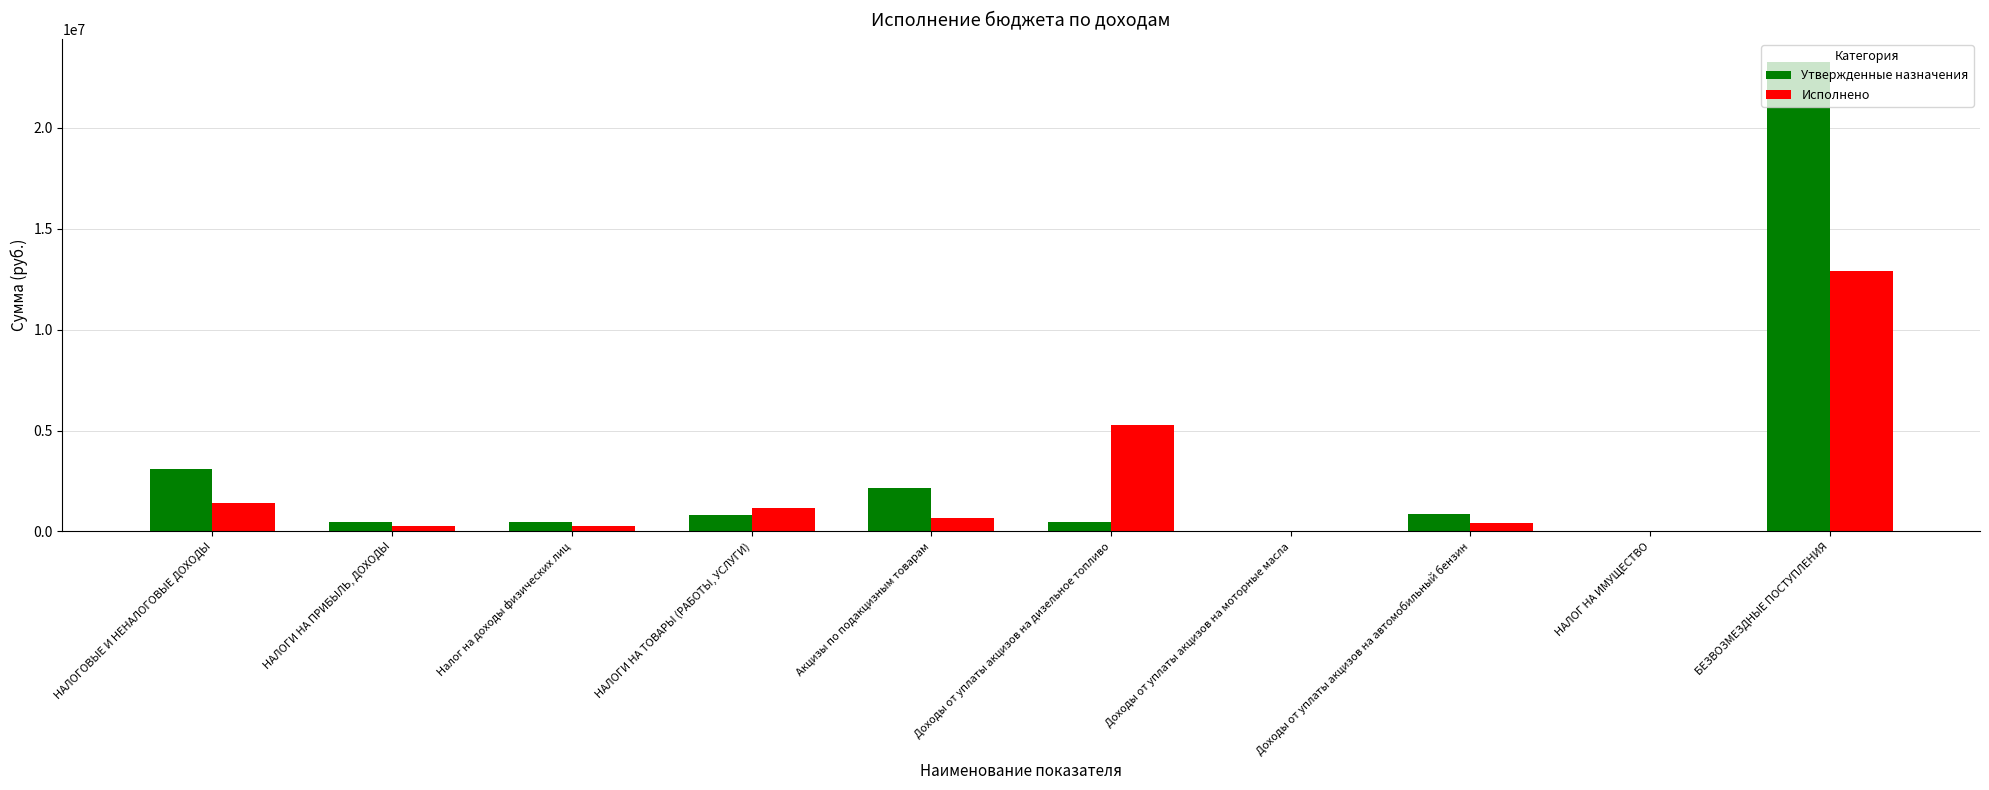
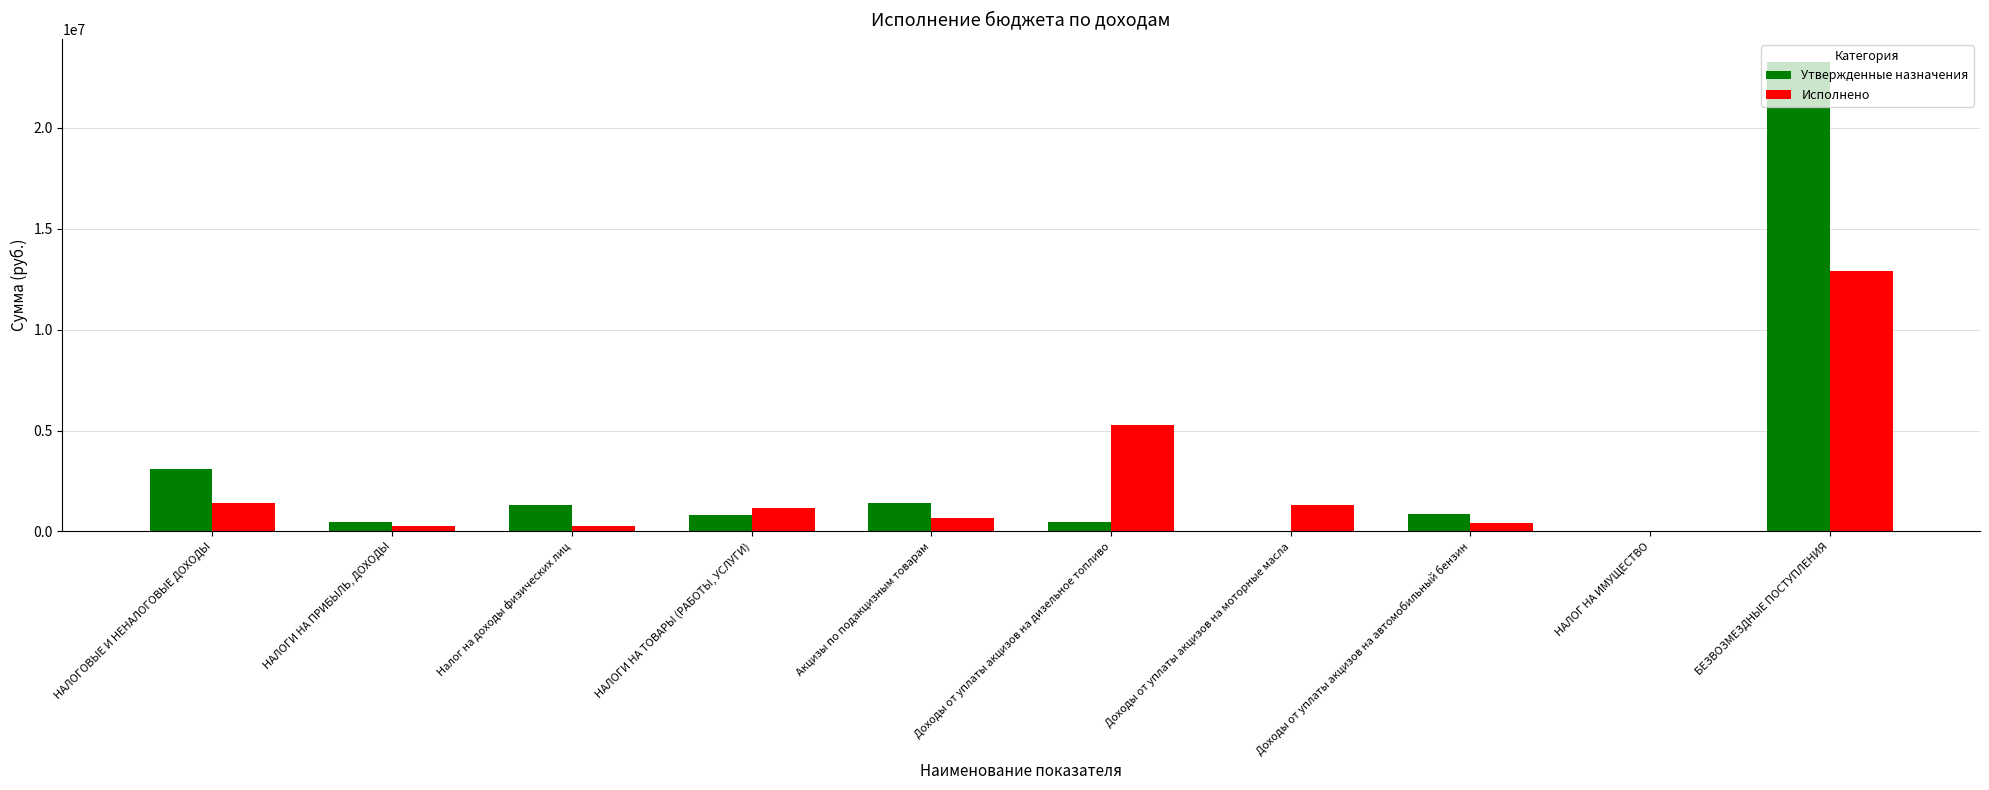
Утвержденные назначения, Налог на доходы физических лиц: 500000 -> 1300000
Утвержденные назначения, Акцизы по подакцизным товарам: 2100000 -> 1400000
Исполнено, Доходы от уплаты акцизов на моторные масла: 0 -> 1300000
